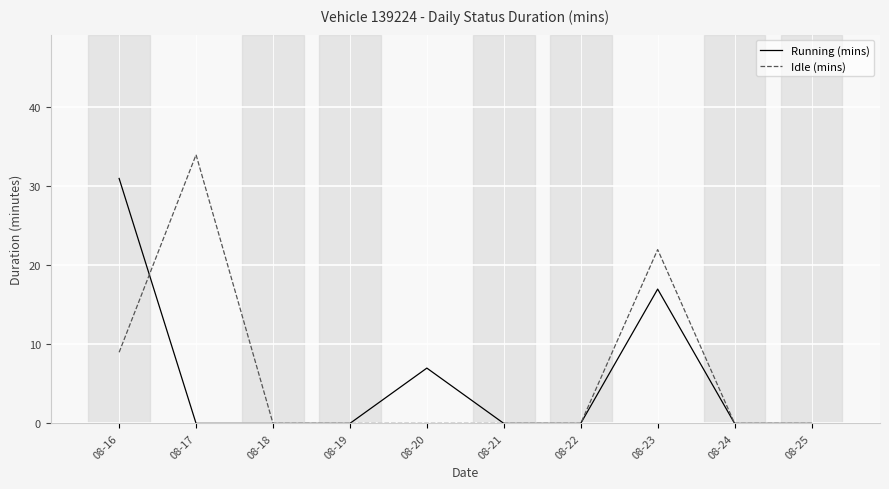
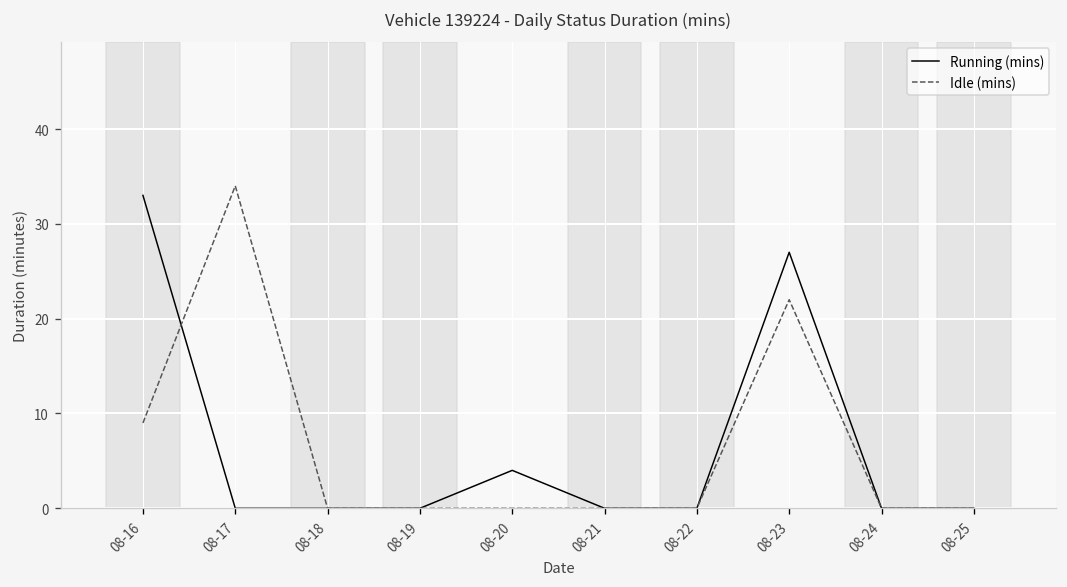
Running (mins), 08-16: 31 -> 33
Running (mins), 08-20: 7 -> 4
Running (mins), 08-23: 17 -> 27
